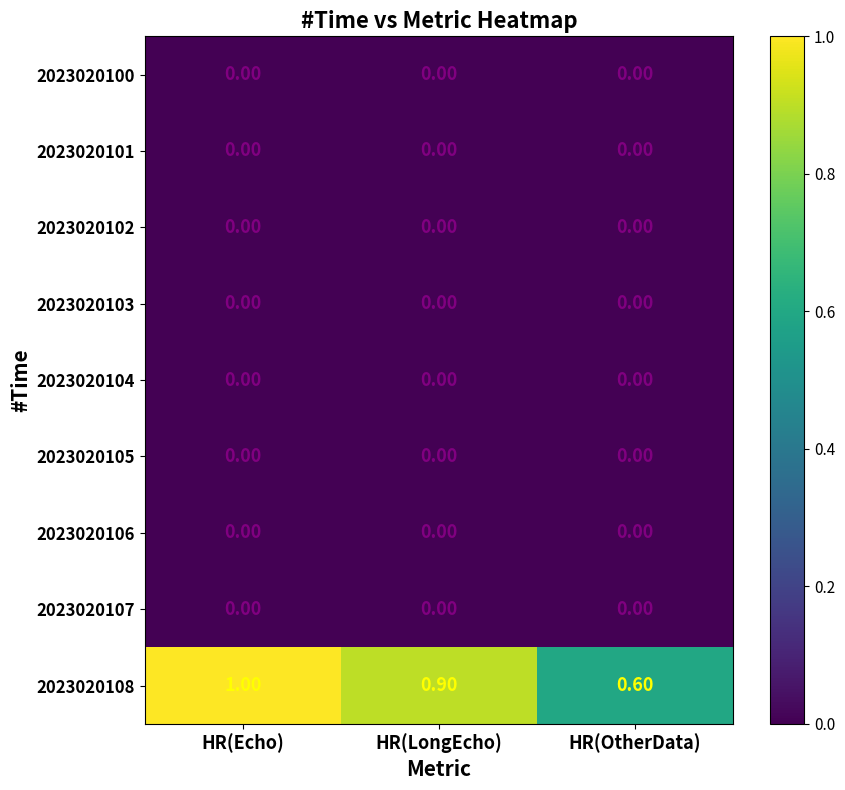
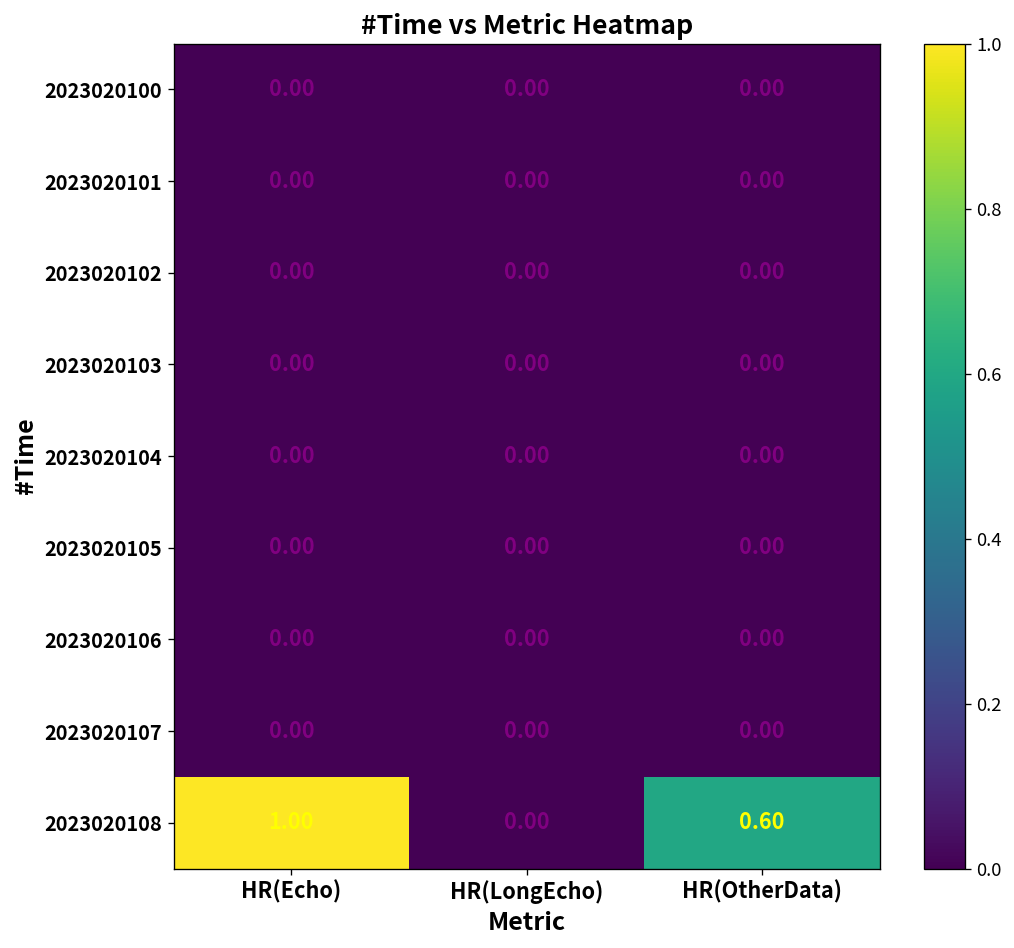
2023020108, HR(LongEcho): 0.90 -> 0.00
